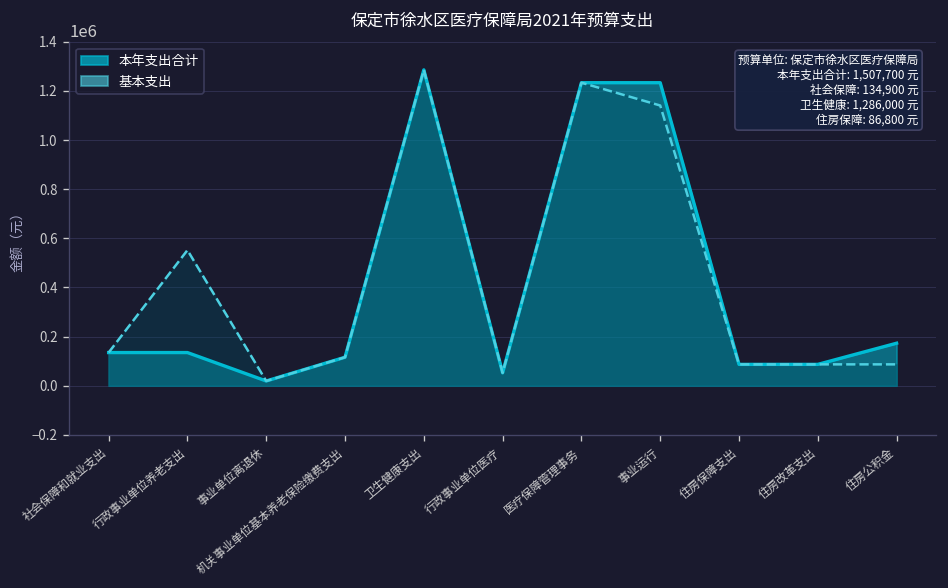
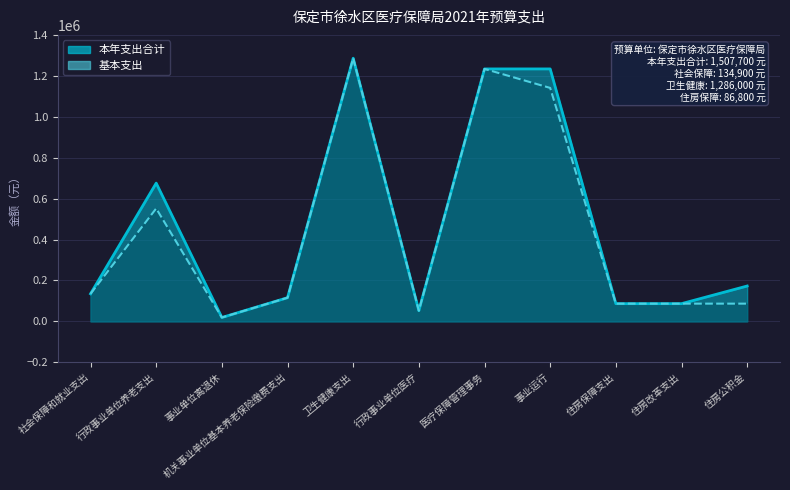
本年支出合计, 行政事业单位养老支出: 130000 -> 680000
